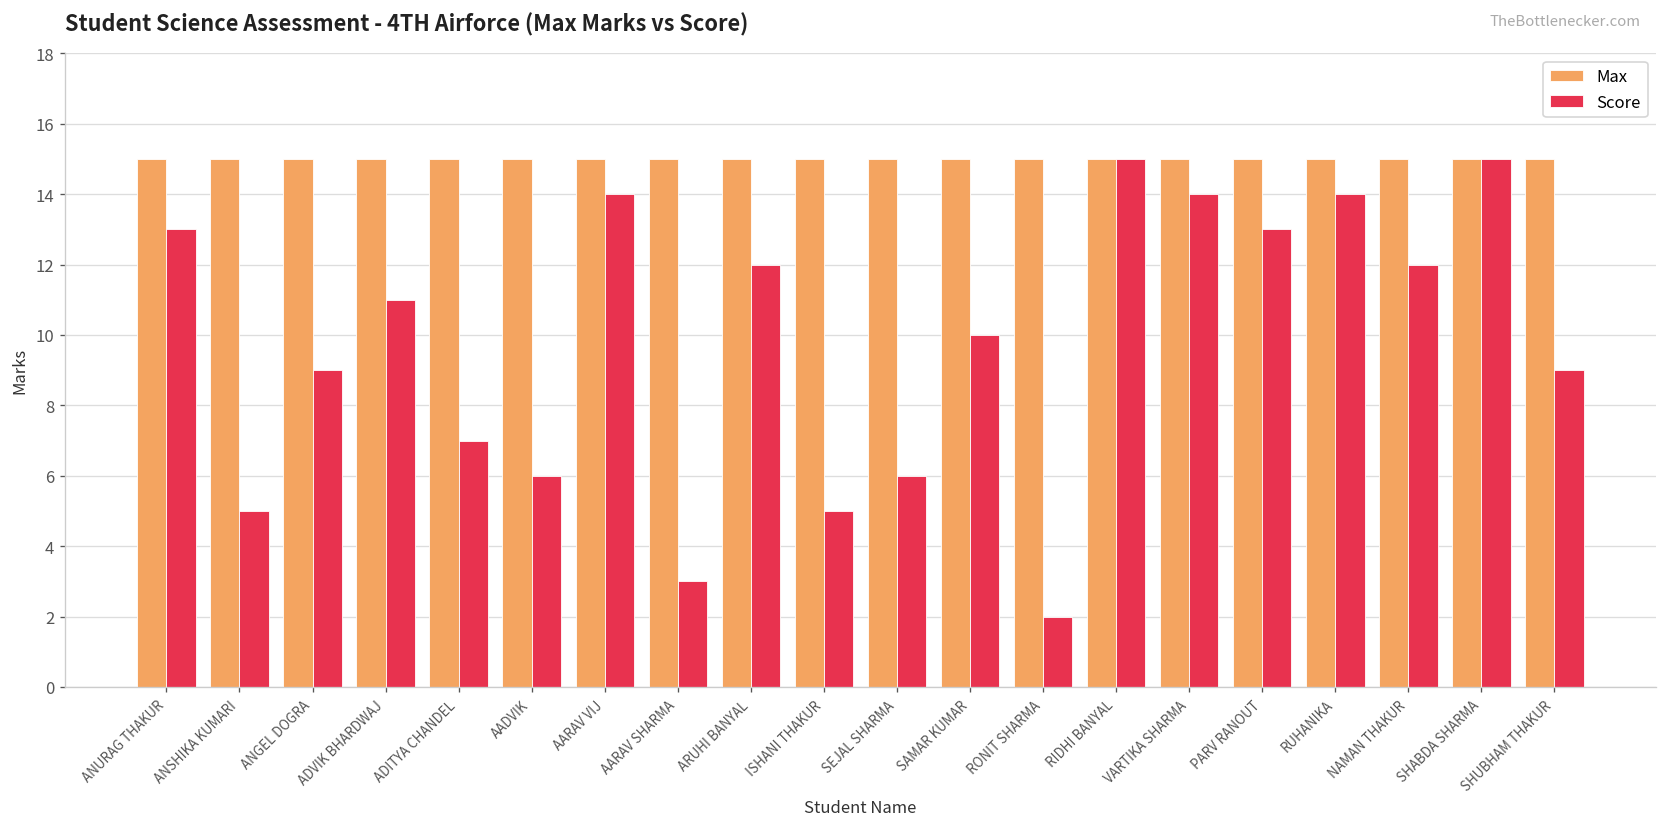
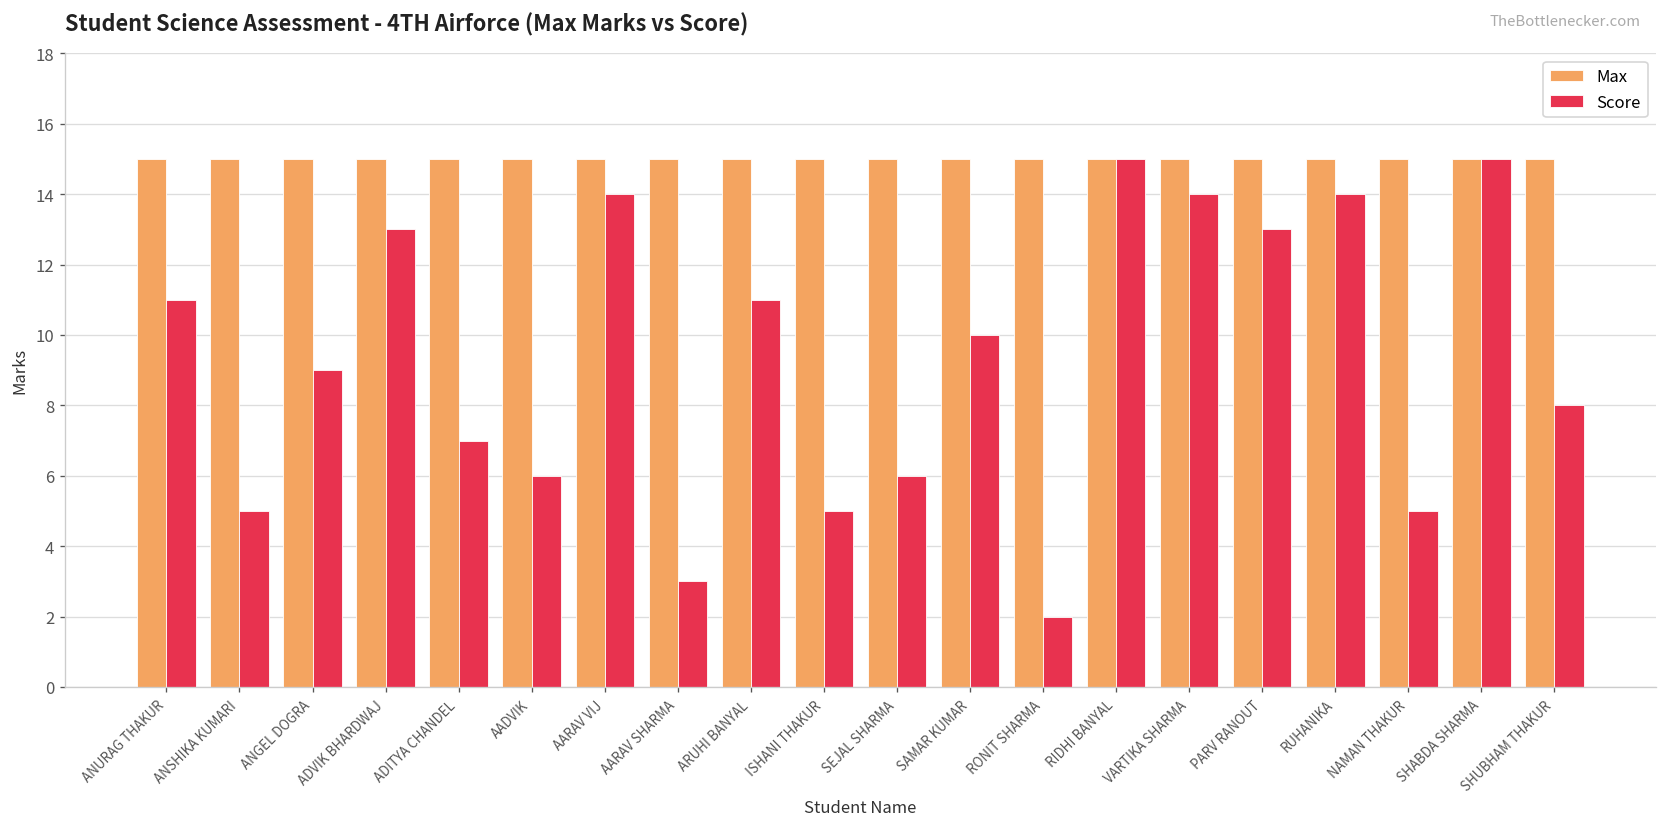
Score, ANURAG THAKUR: 13 -> 11
Score, ADVIK BHARDWAJ: 11 -> 13
Score, ARUHI BANYAL: 12 -> 11
Score, NAMAN THAKUR: 12 -> 5
Score, SHUBHAM THAKUR: 9 -> 8
